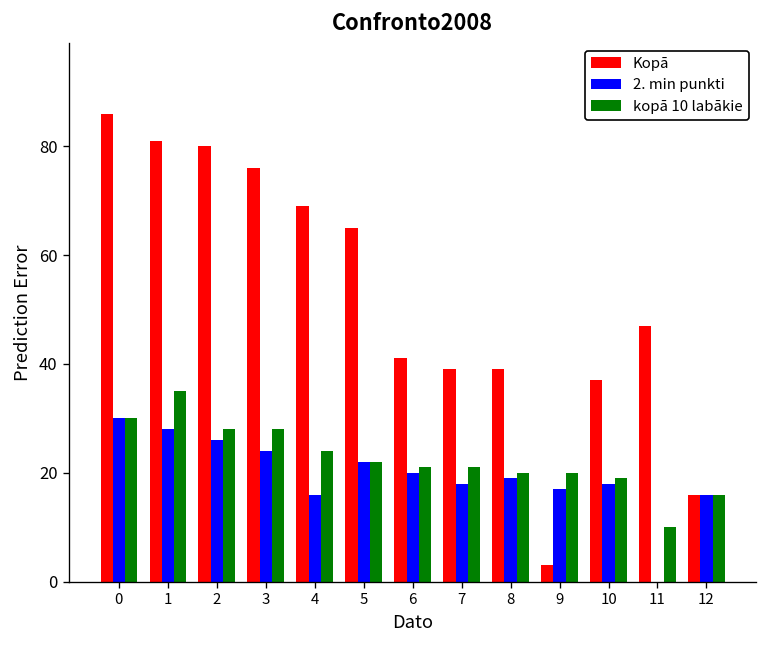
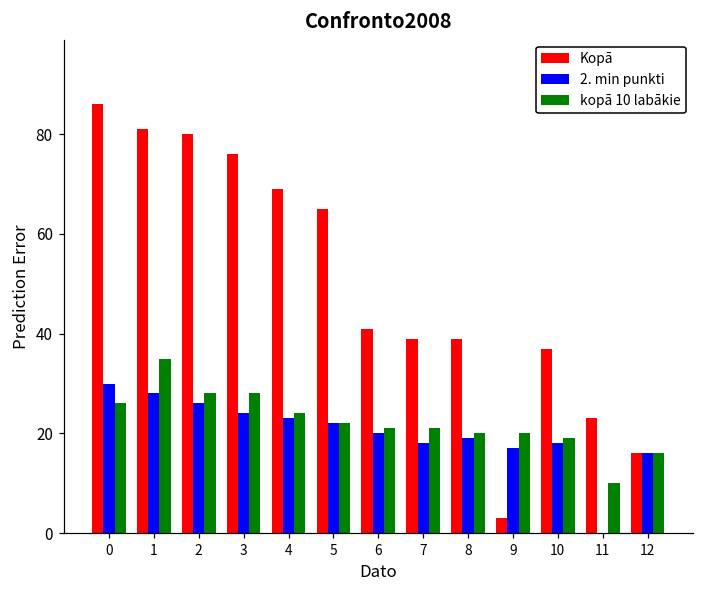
kopā 10 labākie, 0: 30 -> 26
2. min punkti, 4: 16 -> 23
Kopā, 11: 47 -> 23
